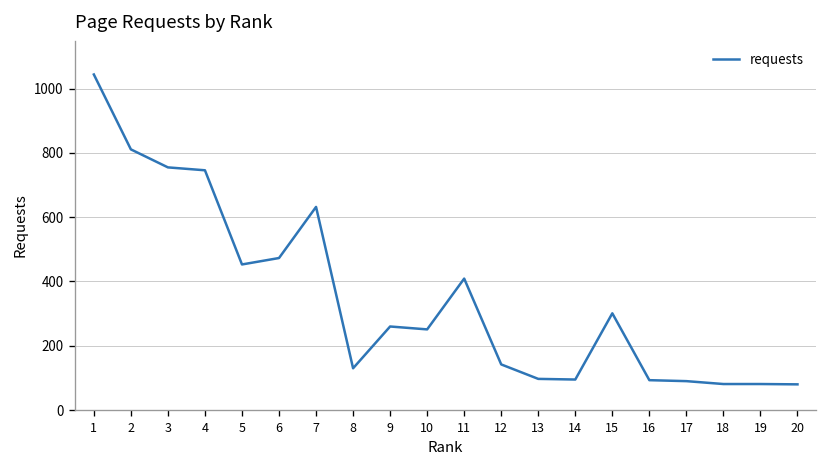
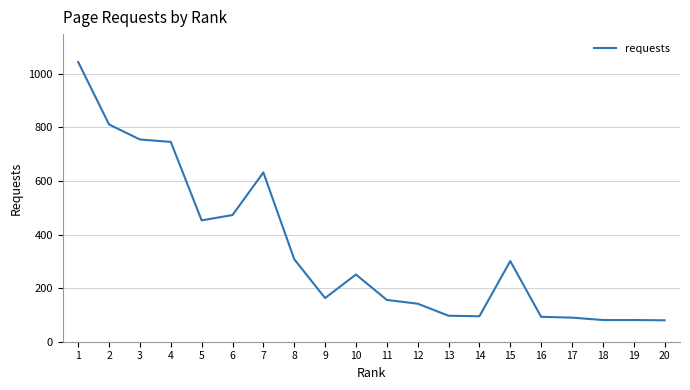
8: 130 -> 310
9: 260 -> 160
11: 410 -> 160
